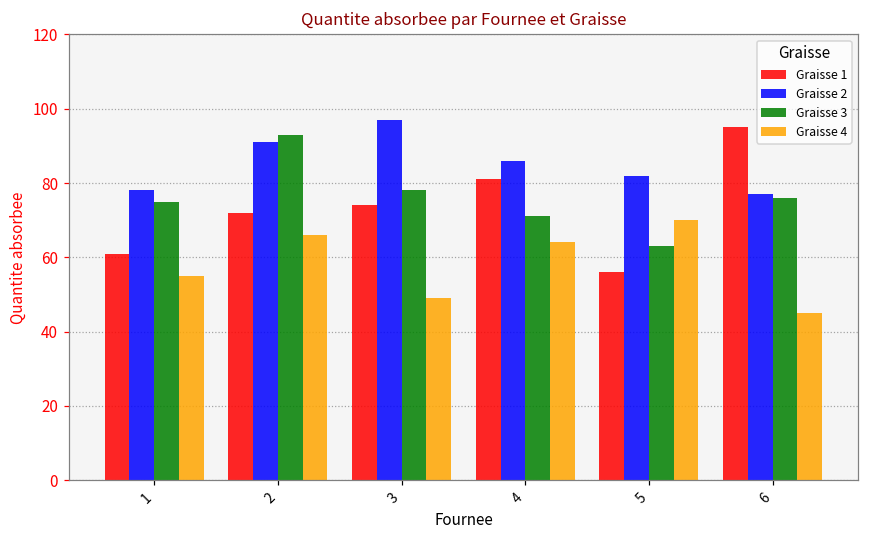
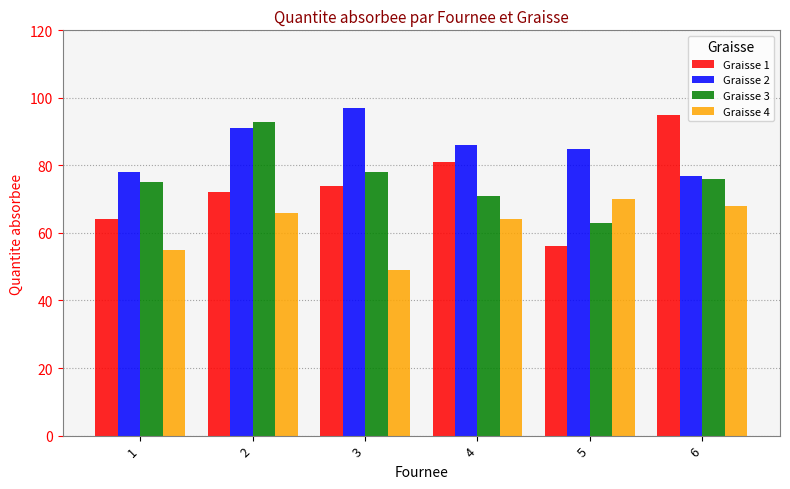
Graisse 1, 1: 61 -> 64
Graisse 2, 5: 82 -> 85
Graisse 4, 6: 45 -> 68
